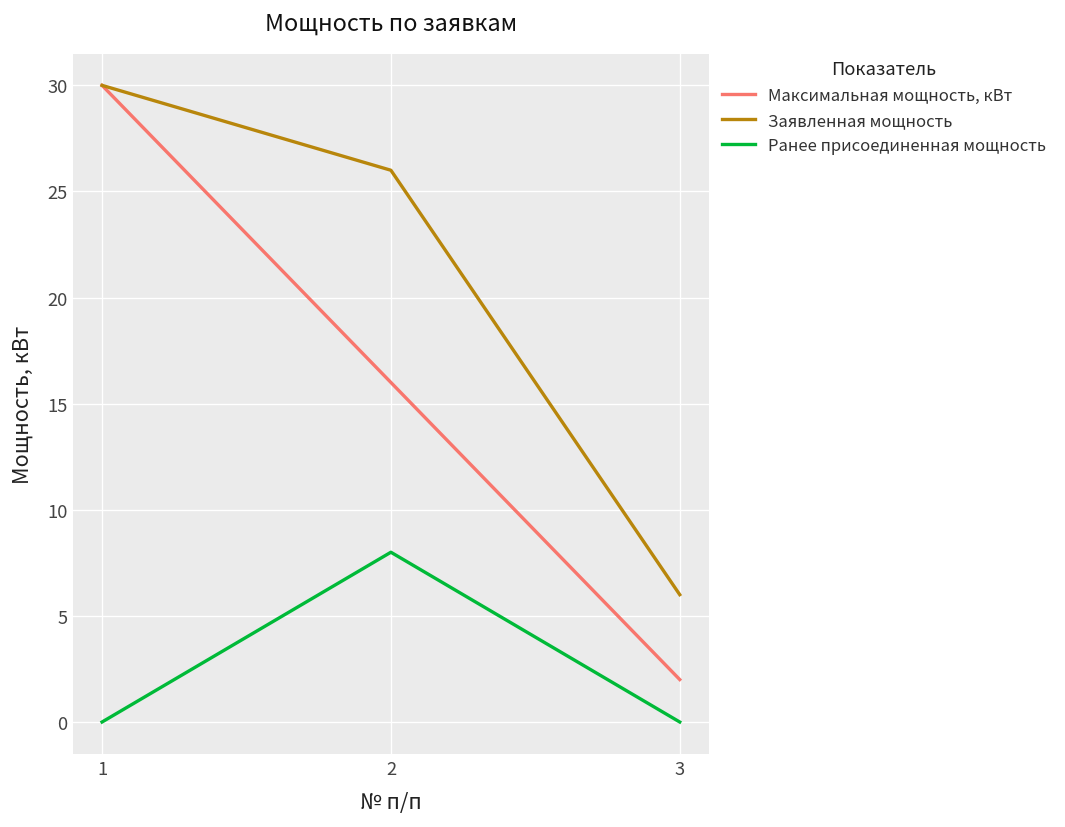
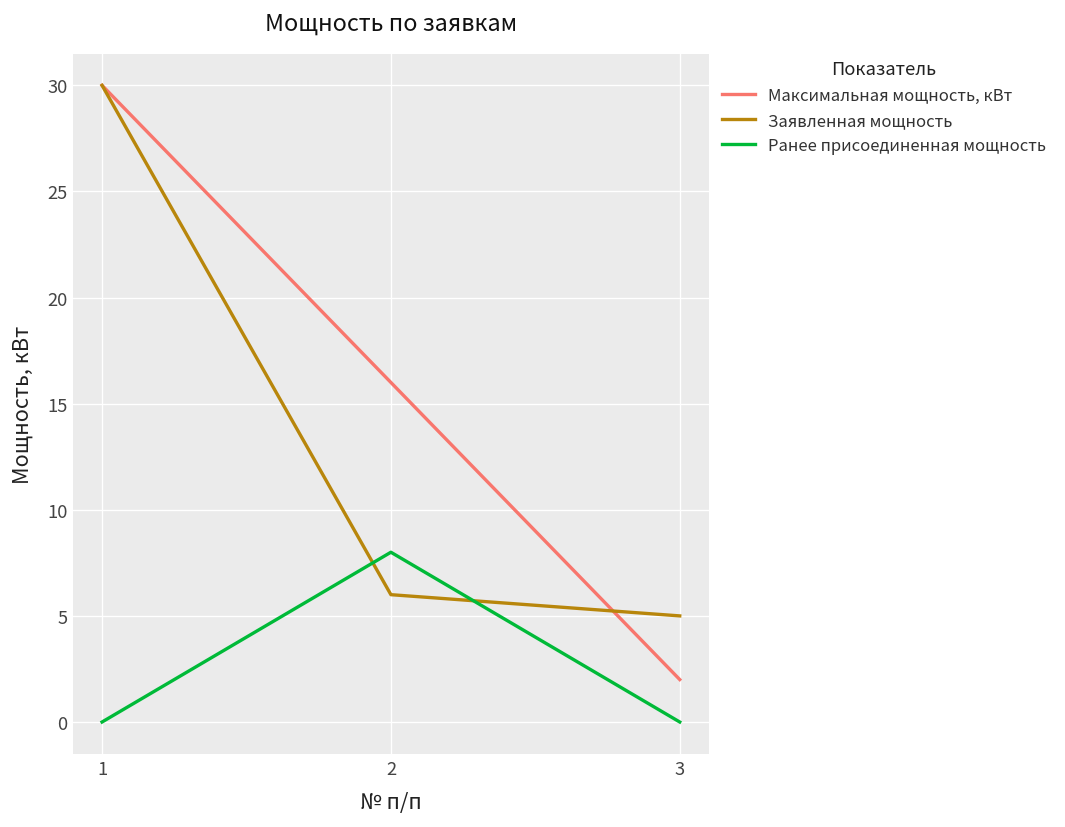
Заявленная мощность, 2: 26 -> 6
Заявленная мощность, 3: 6 -> 5
